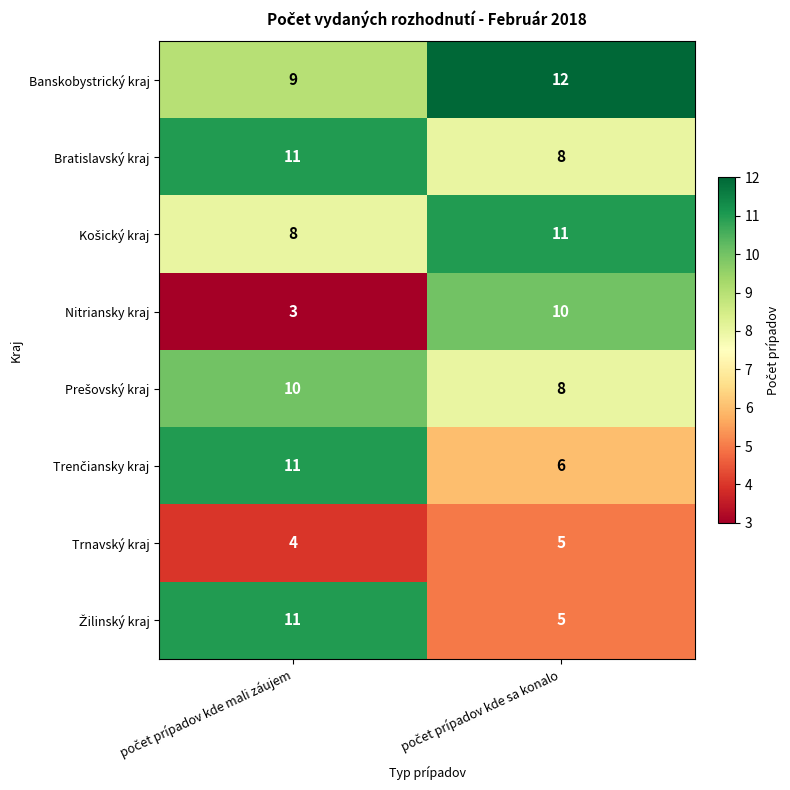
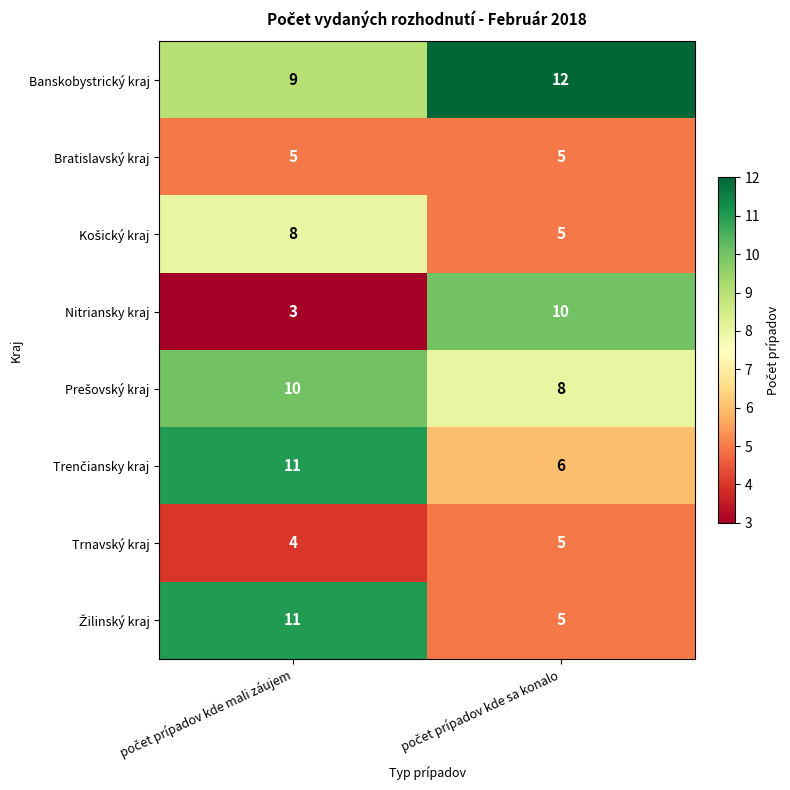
Bratislavský kraj, počet prípadov kde mali záujem: 11 -> 5
Bratislavský kraj, počet prípadov kde sa konalo: 8 -> 5
Košický kraj, počet prípadov kde sa konalo: 11 -> 5
